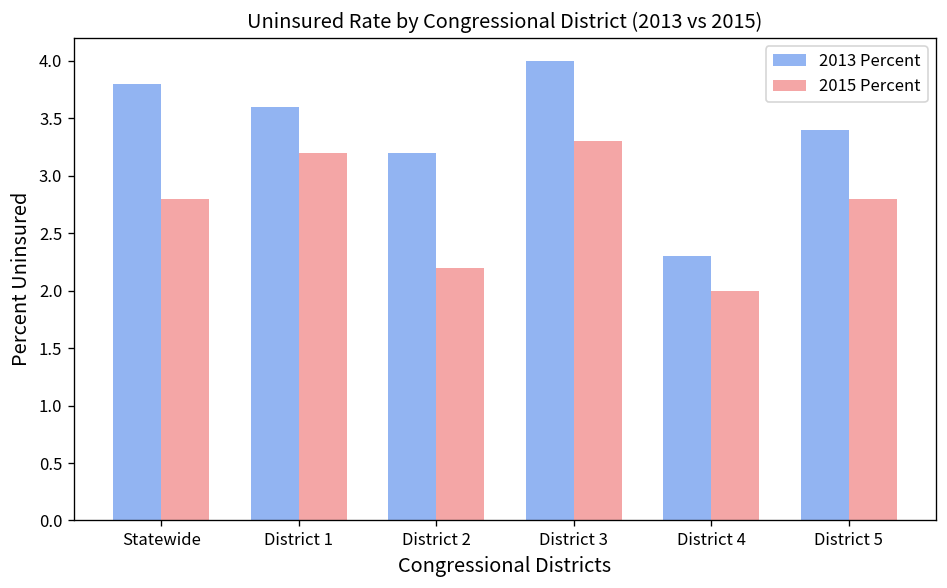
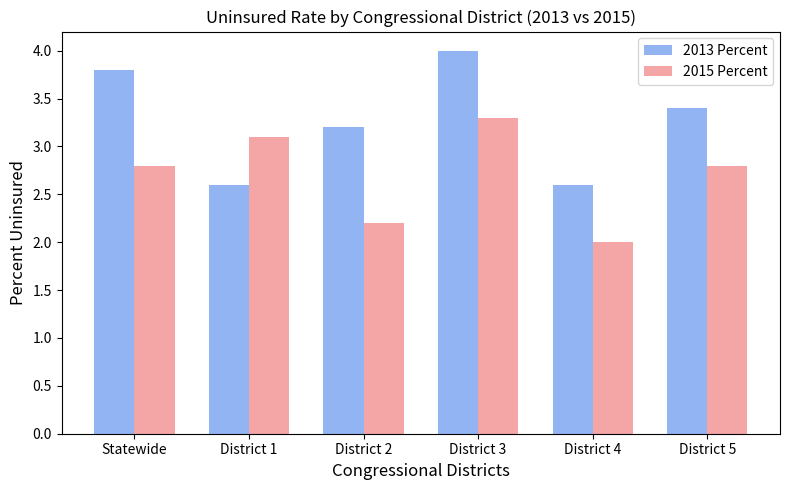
2013 Percent, District 1: 3.6 -> 2.6
2015 Percent, District 1: 3.2 -> 3.1
2013 Percent, District 4: 2.3 -> 2.6
